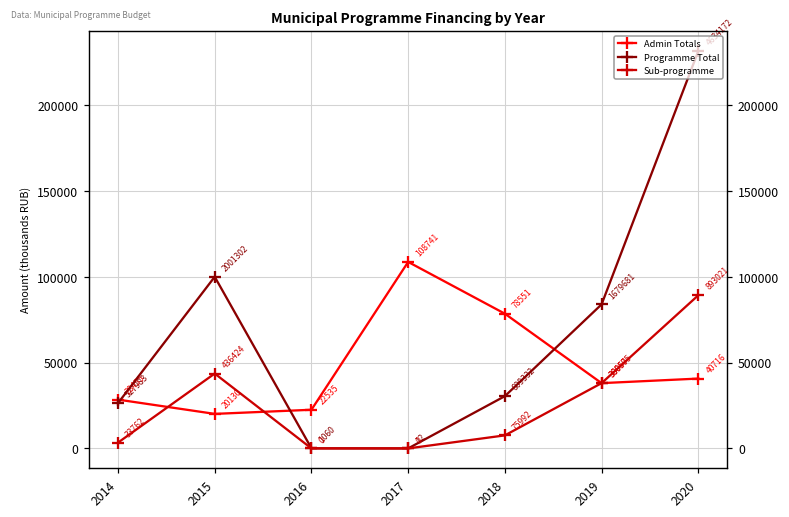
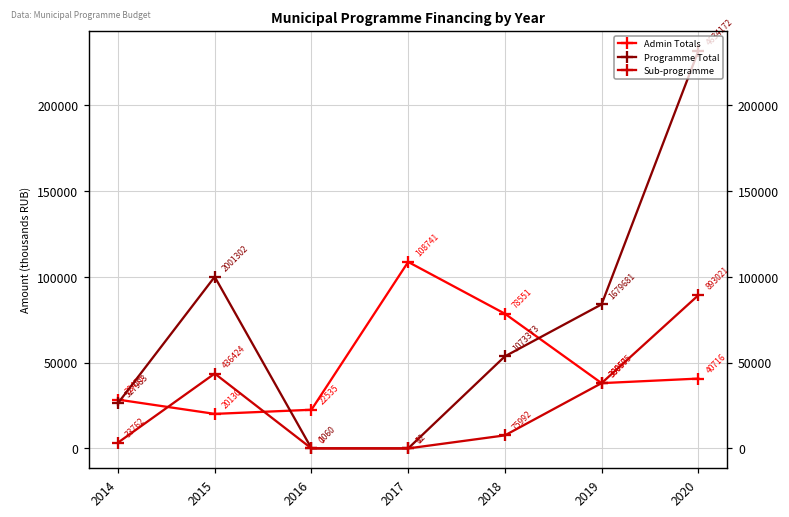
Programme Total, 2018: 609332 -> 1073373
